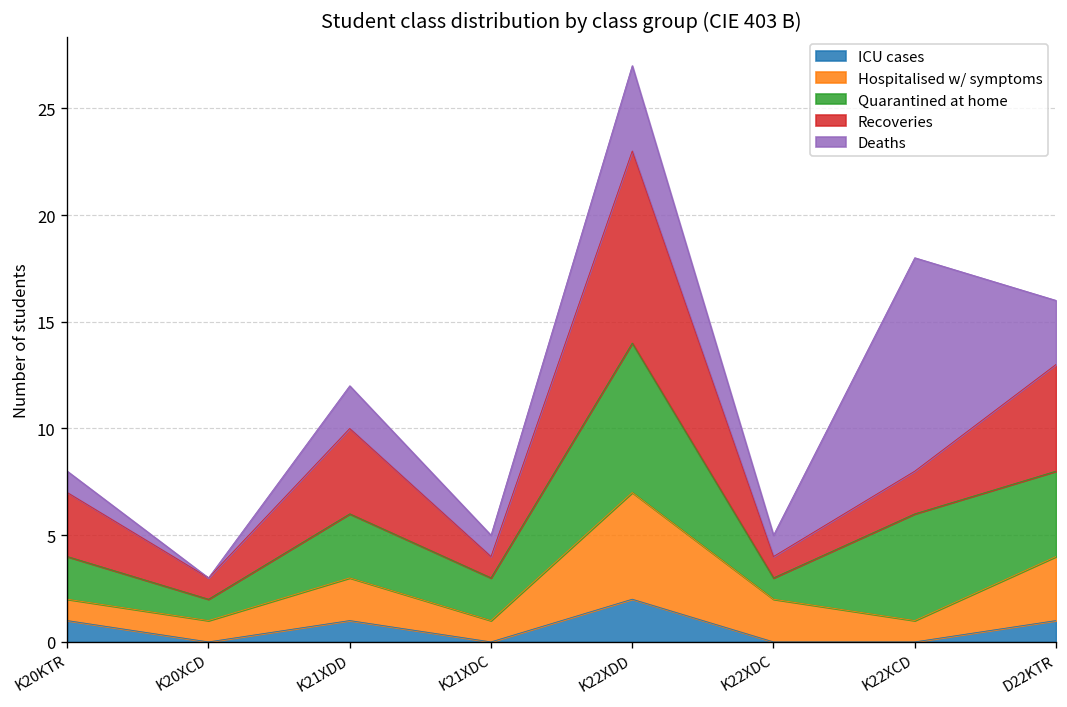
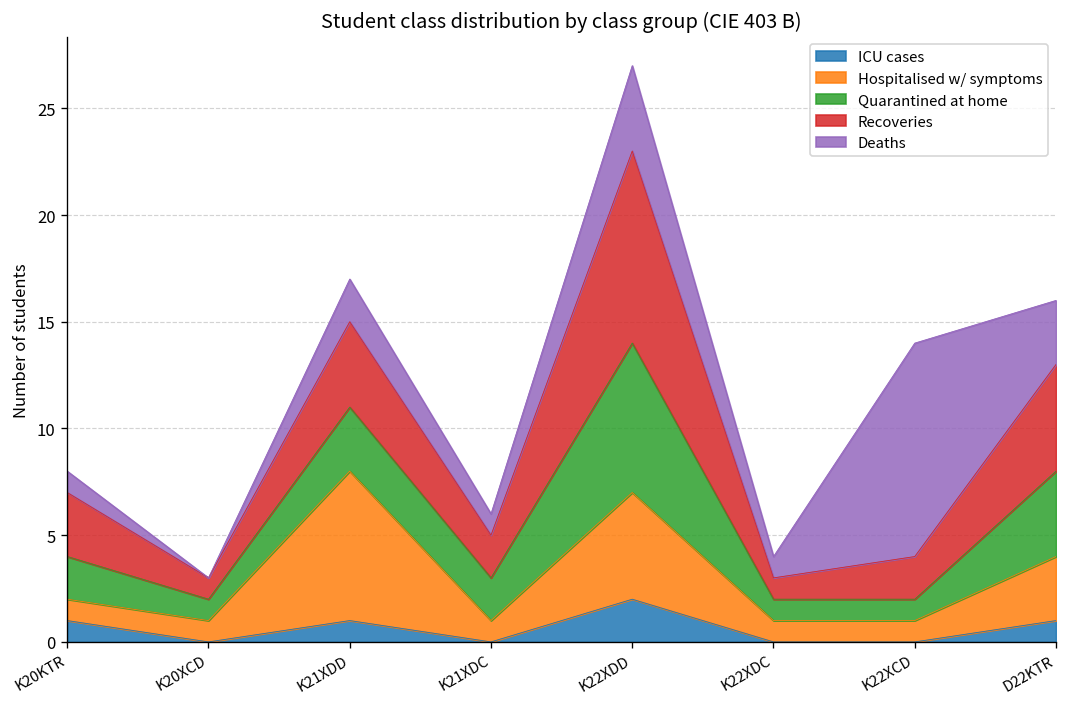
Hospitalised w/ symptoms, K21XDD: 2 -> 7
Recoveries, K21XDC: 1 -> 2
Hospitalised w/ symptoms, K22XDC: 2 -> 1
Quarantined at home, K22XCD: 5 -> 1
